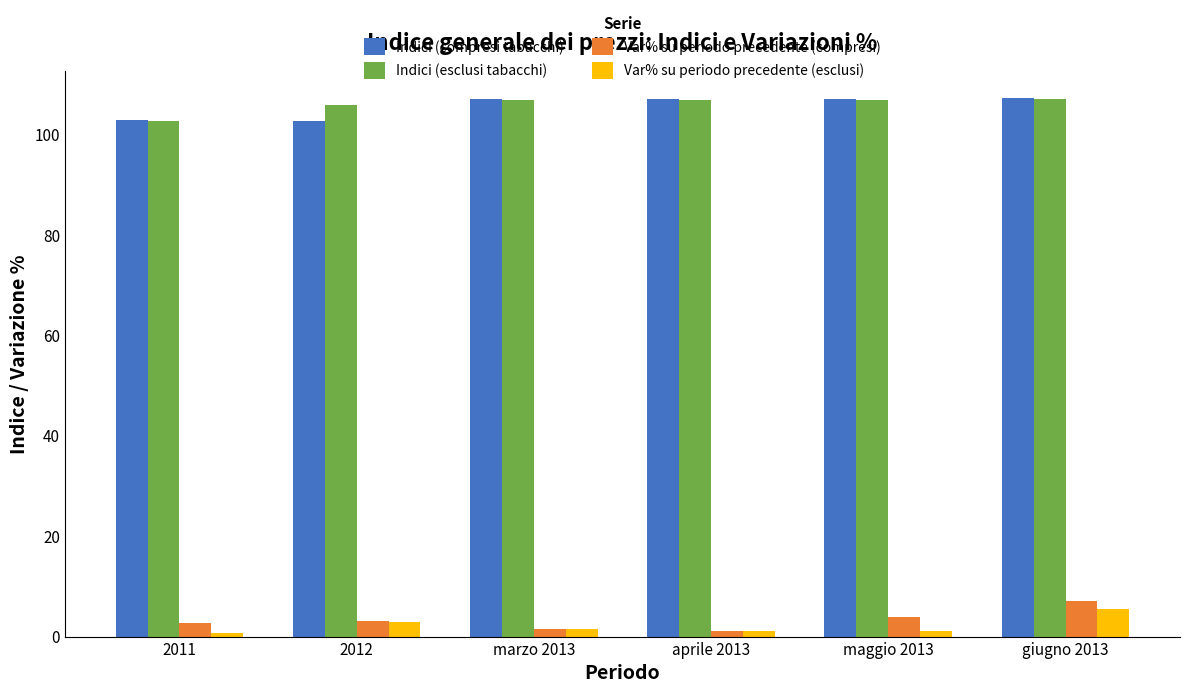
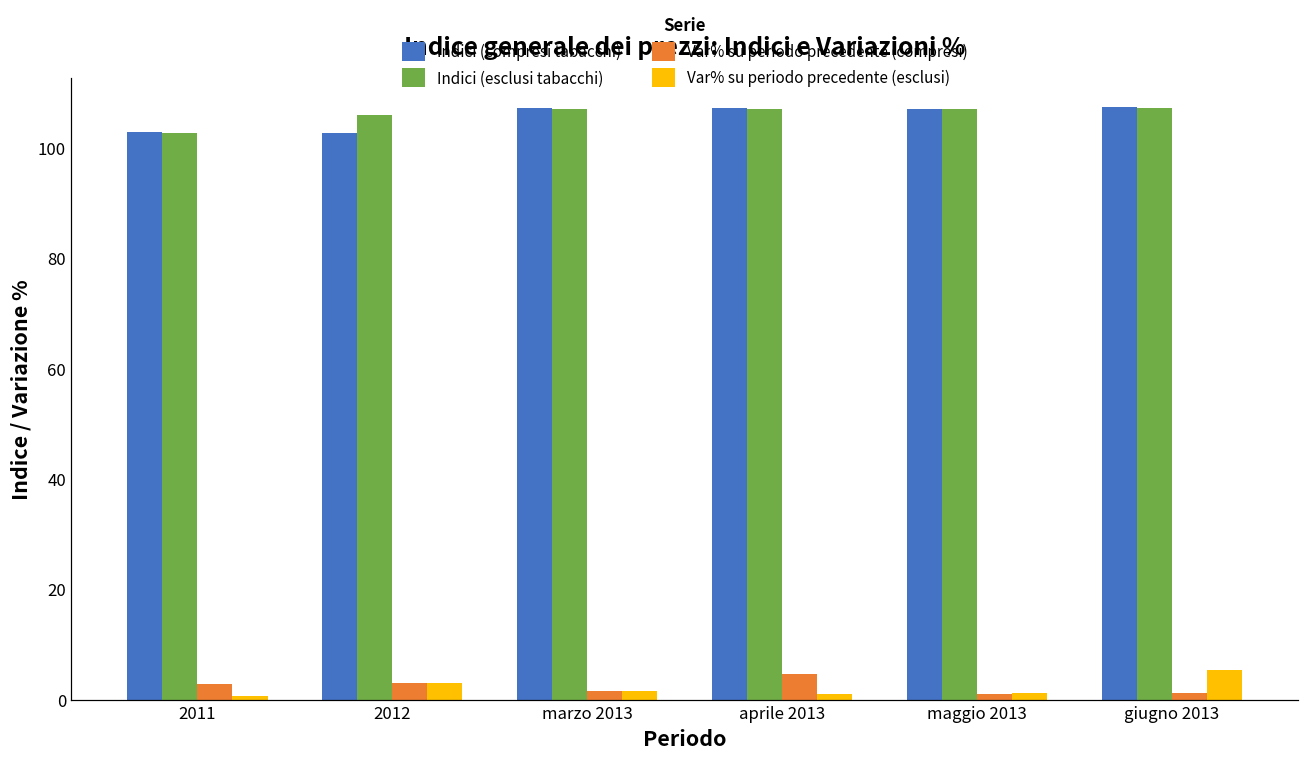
Var% su periodo precedente (compresi), aprile 2013: 1 -> 5
Var% su periodo precedente (compresi), maggio 2013: 4 -> 1
Var% su periodo precedente (compresi), giugno 2013: 7 -> 1
